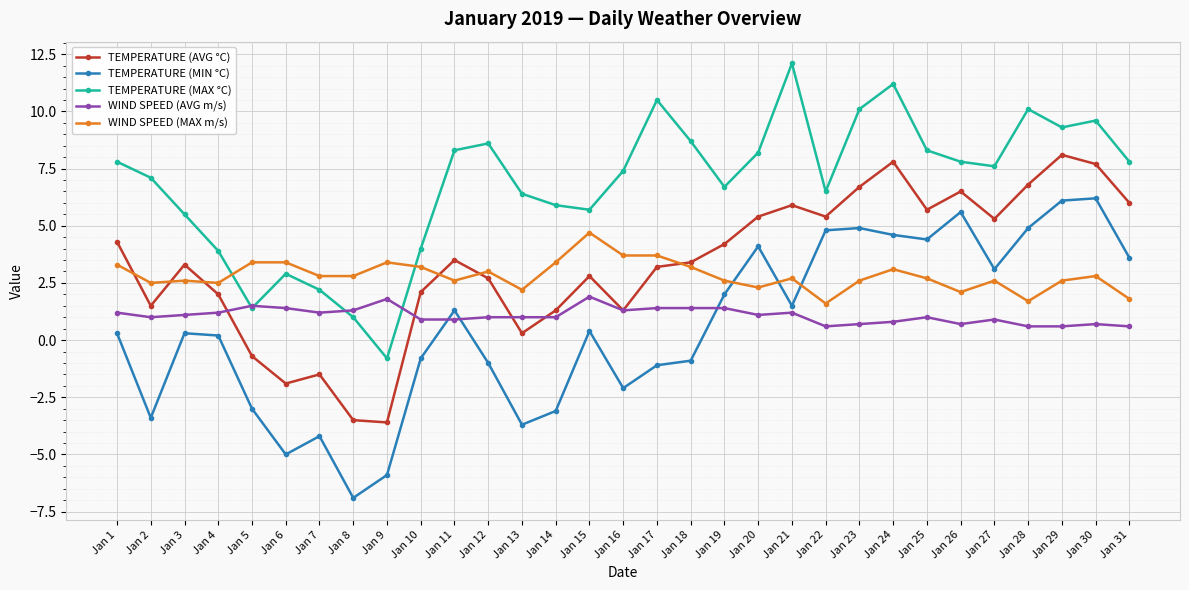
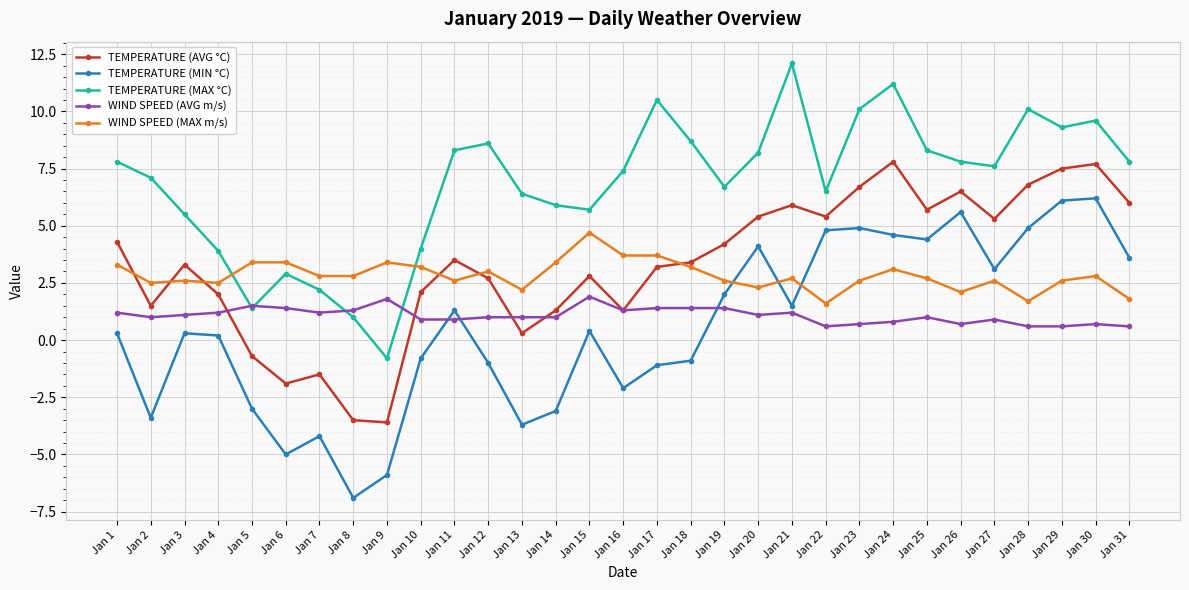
TEMPERATURE (AVG °C), Jan 29: 8.1 -> 7.5
